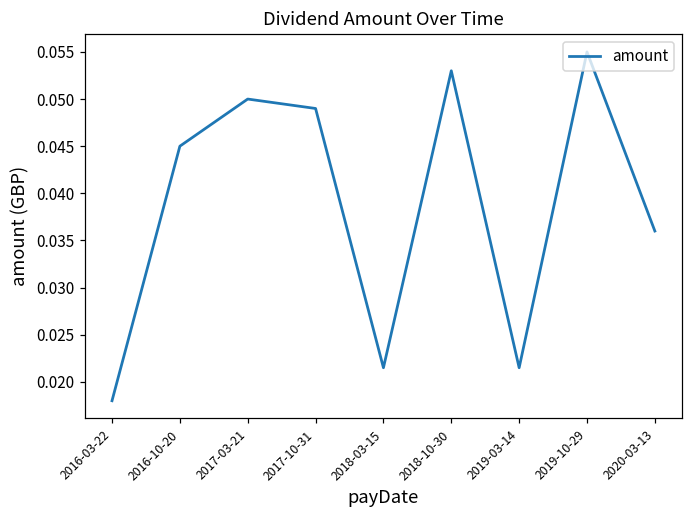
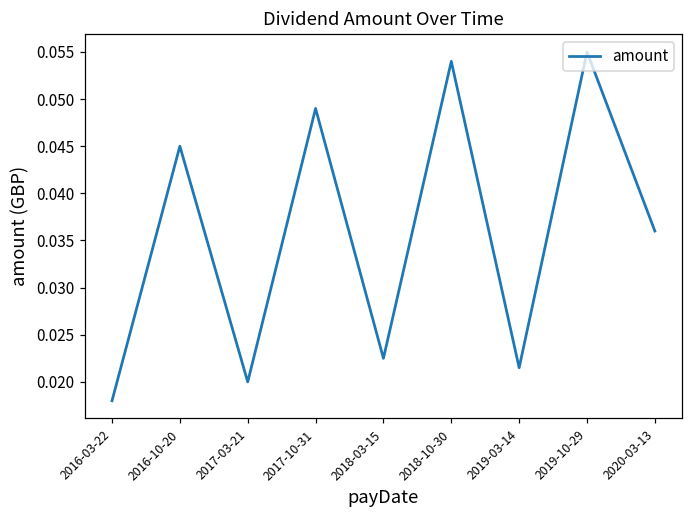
2017-03-21: 0.05 -> 0.02
2018-03-15: 0.022 -> 0.023
2018-10-30: 0.053 -> 0.054
